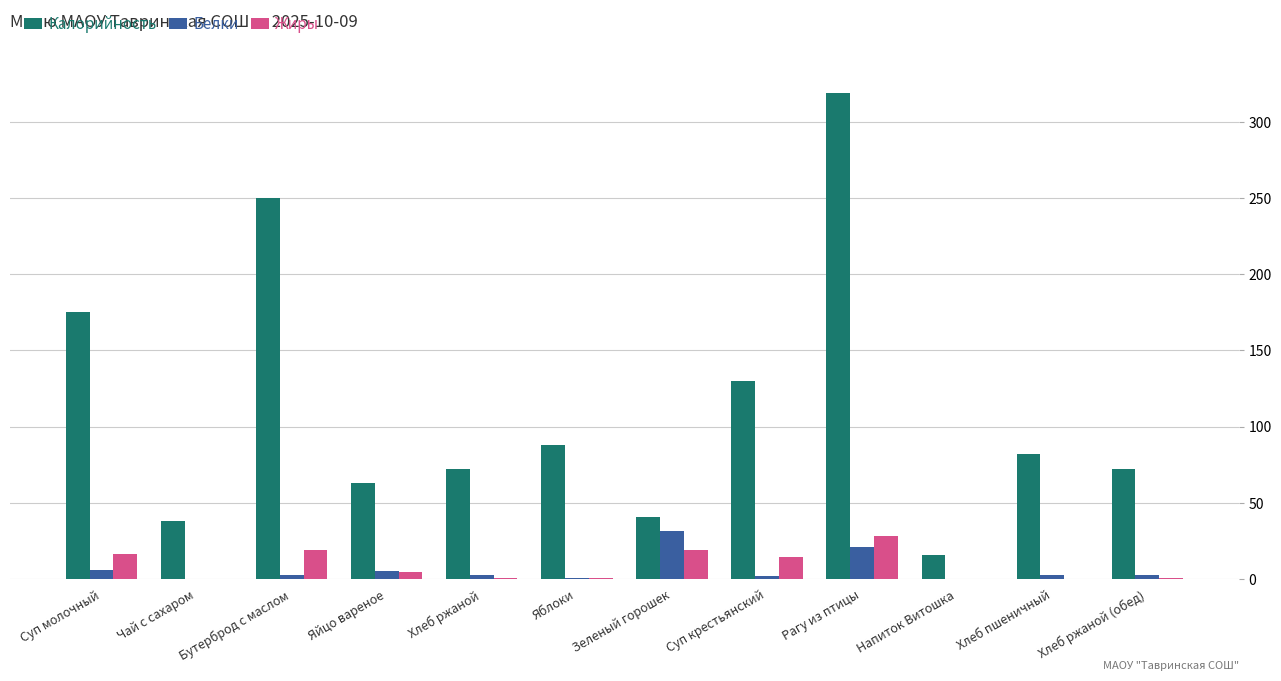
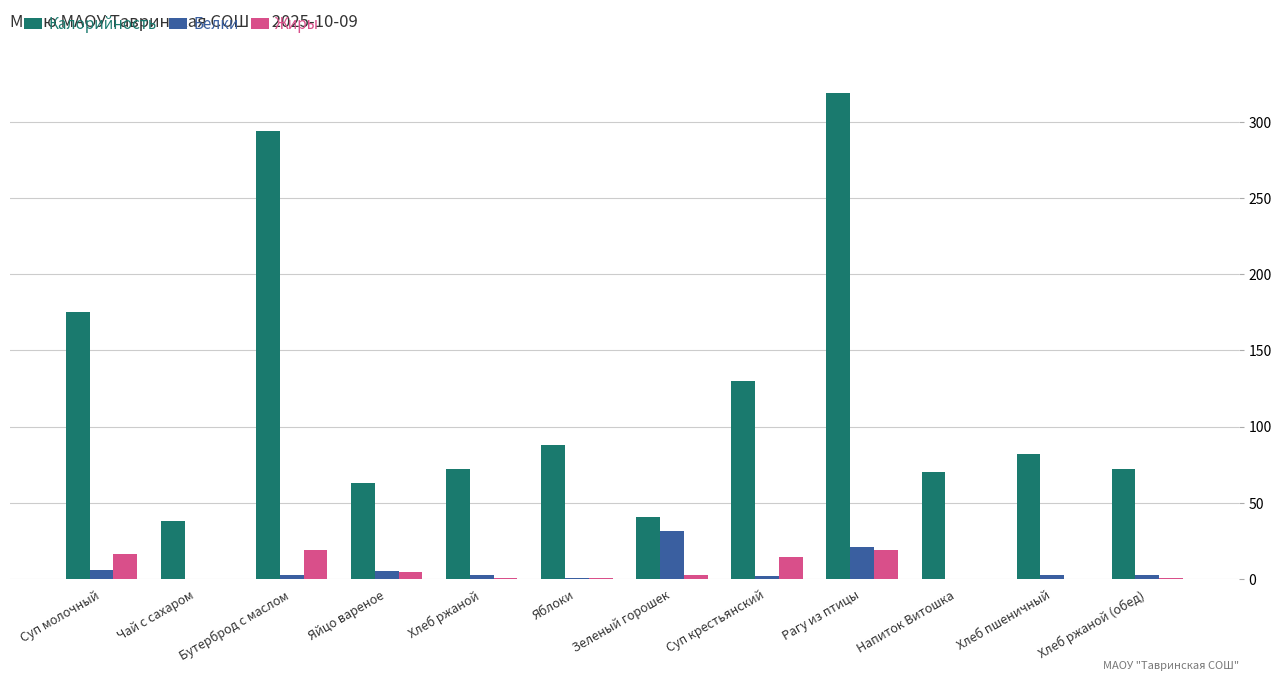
Калорийность, Бутерброд с маслом: 250 -> 294
Жиры, Зеленый горошек: 19 -> 2
Жиры, Рагу из птицы: 28 -> 19
Калорийность, Напиток Витошка: 16 -> 70
